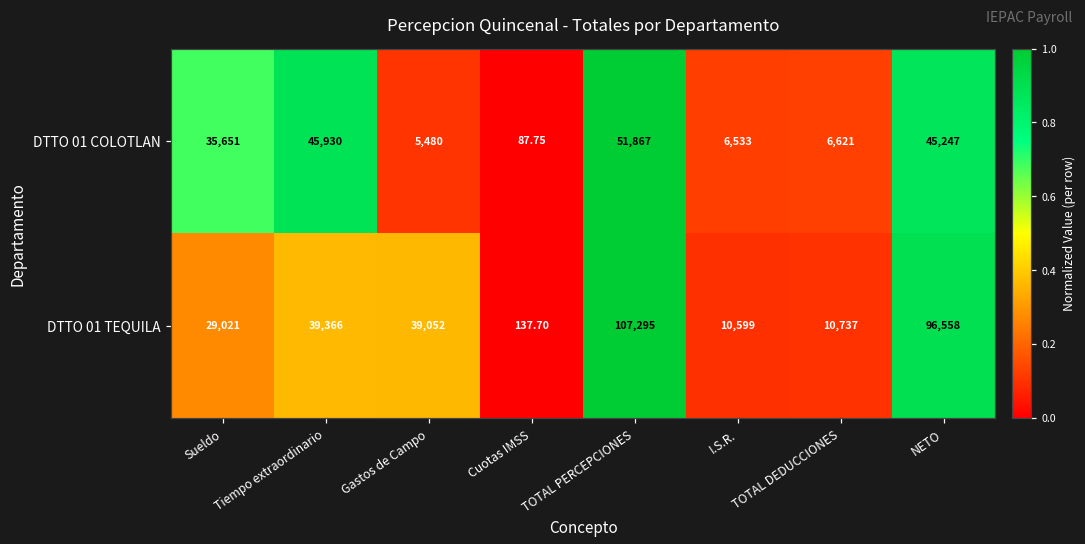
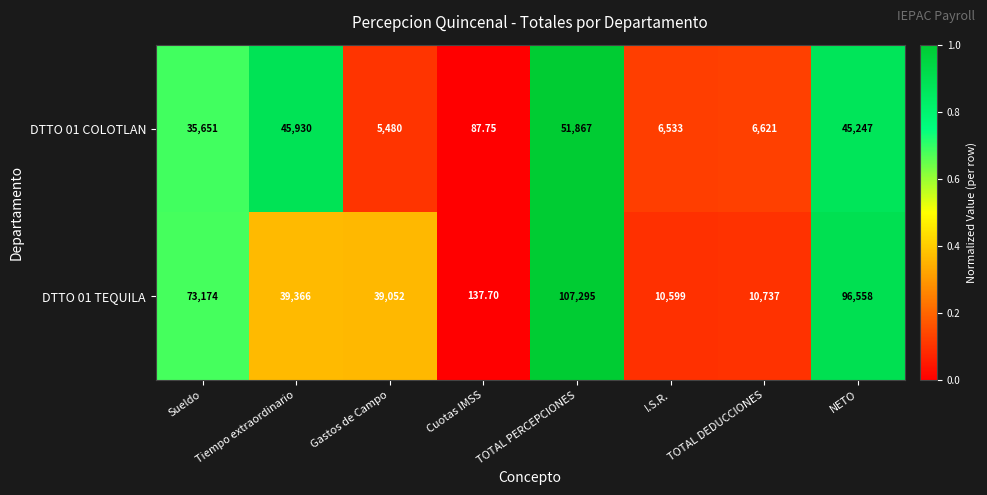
DTTO 01 TEQUILA, Sueldo: 29,021 -> 73,174
